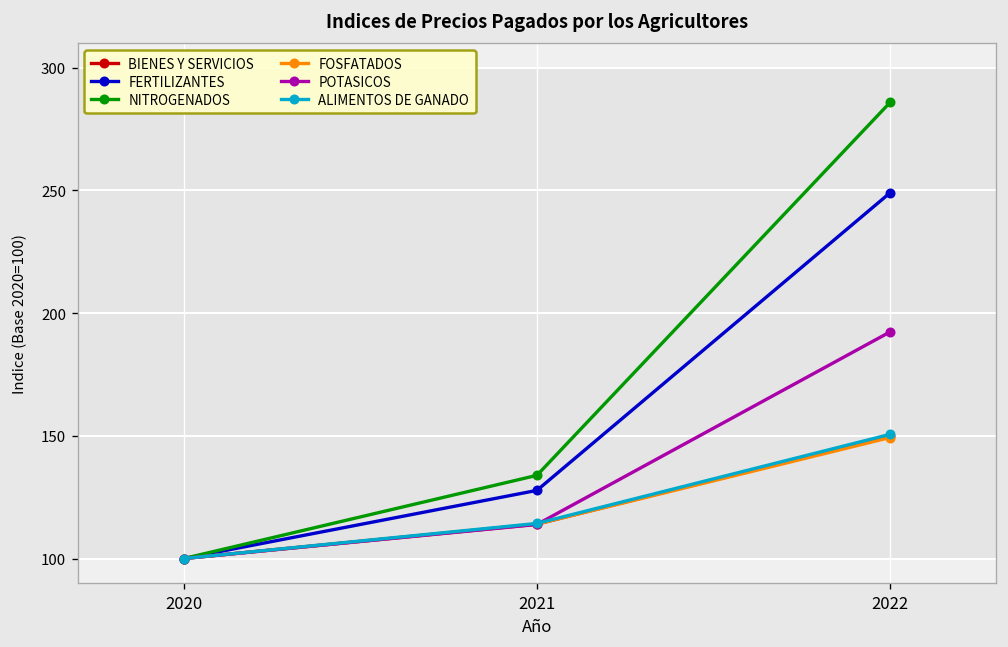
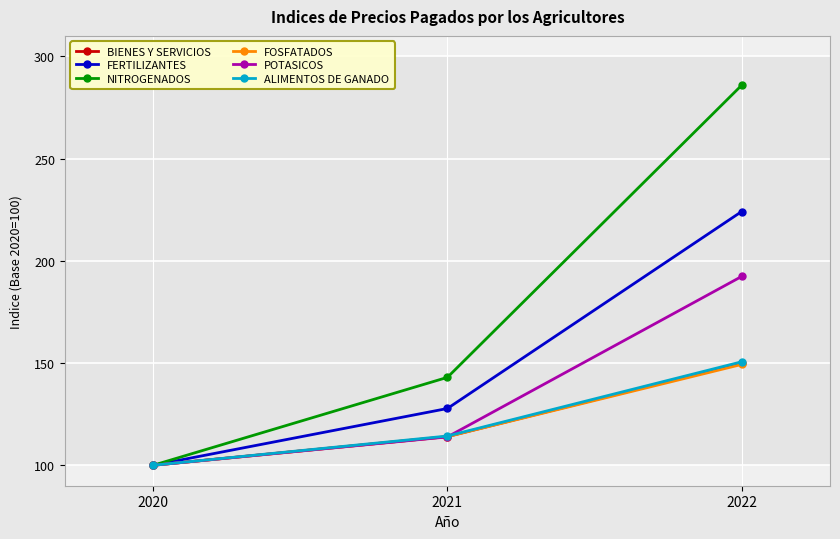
NITROGENADOS, 2021: 134 -> 143
FERTILIZANTES, 2022: 249 -> 224
